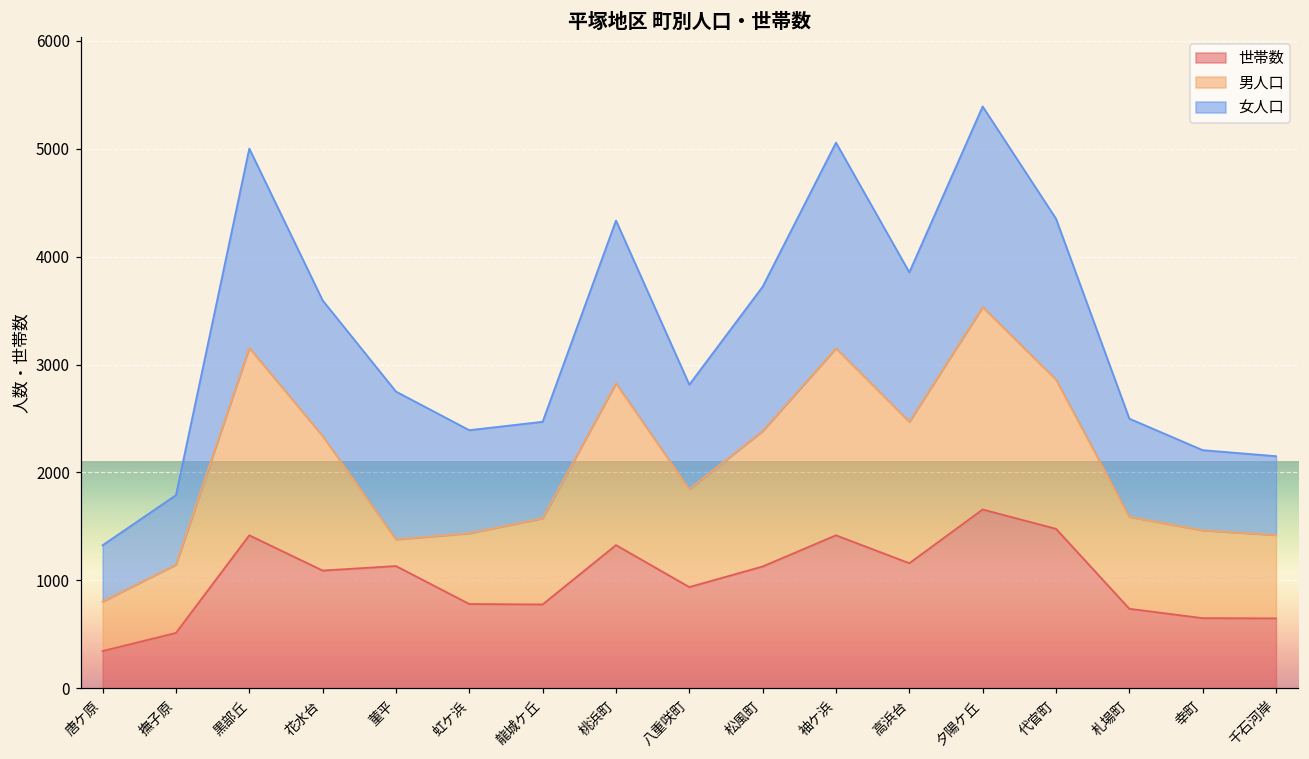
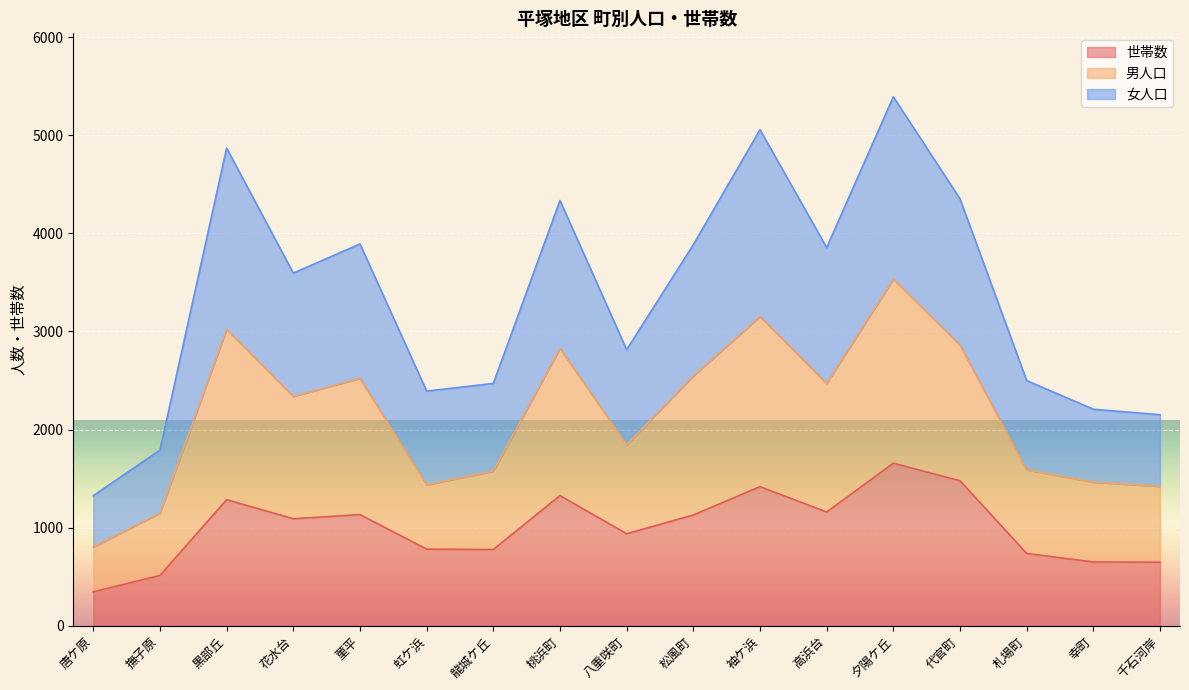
世帯数, 黒部丘: 1400 -> 1300
男人口, 菫平: 200 -> 1400
男人口, 松風町: 1300 -> 1400
